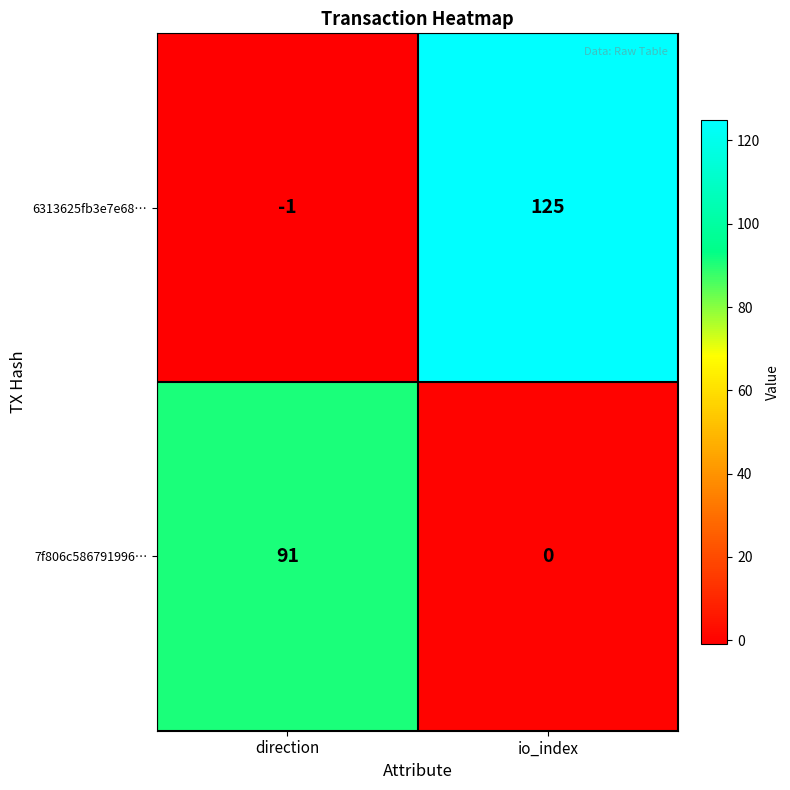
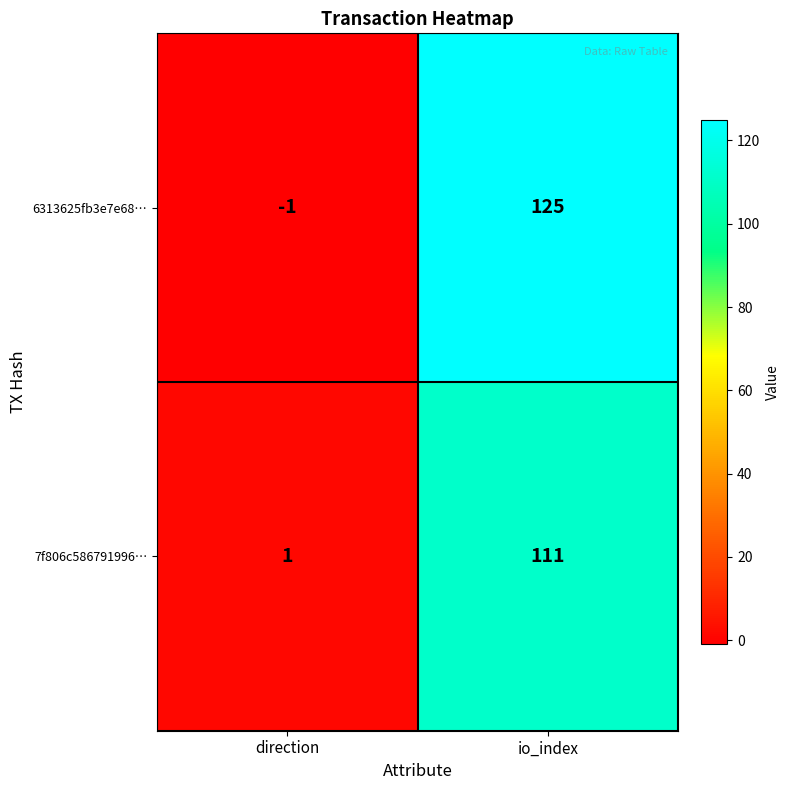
7f806c586791996…, direction: 91 -> 1
7f806c586791996…, io_index: 0 -> 111
